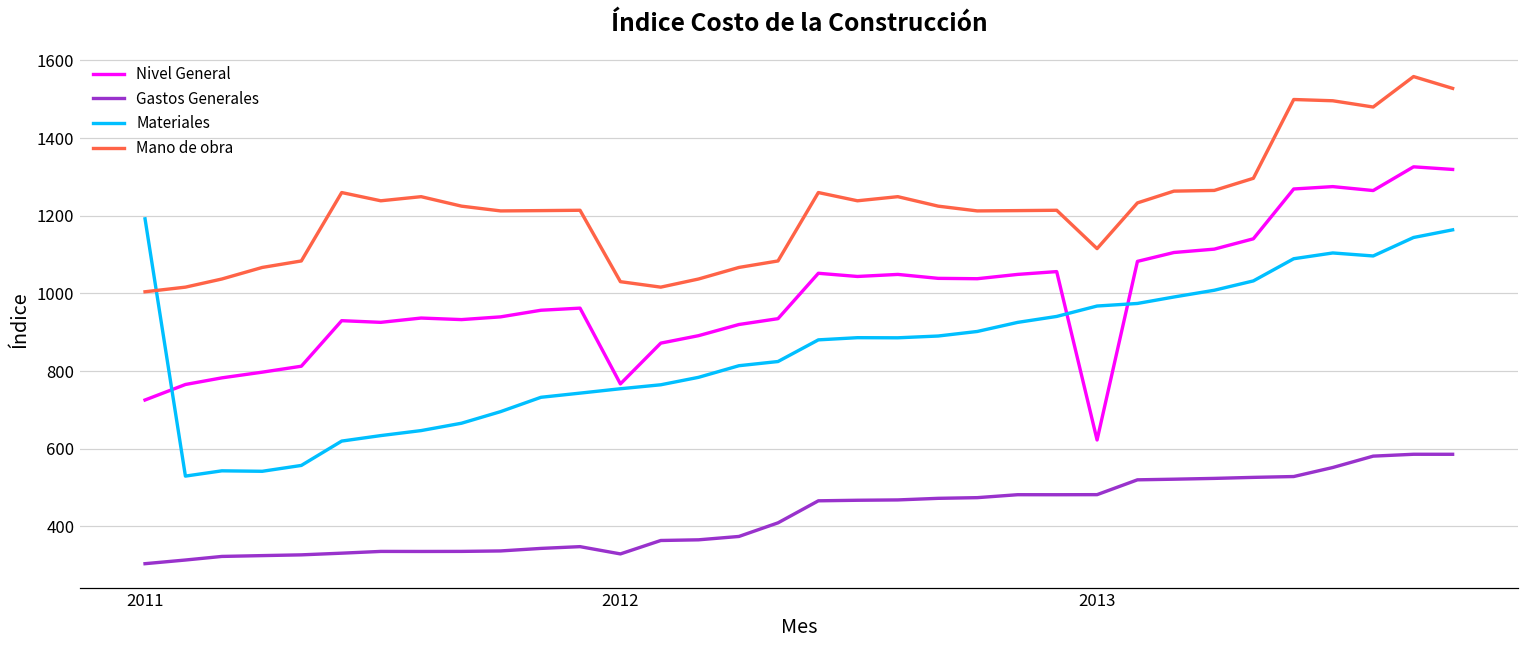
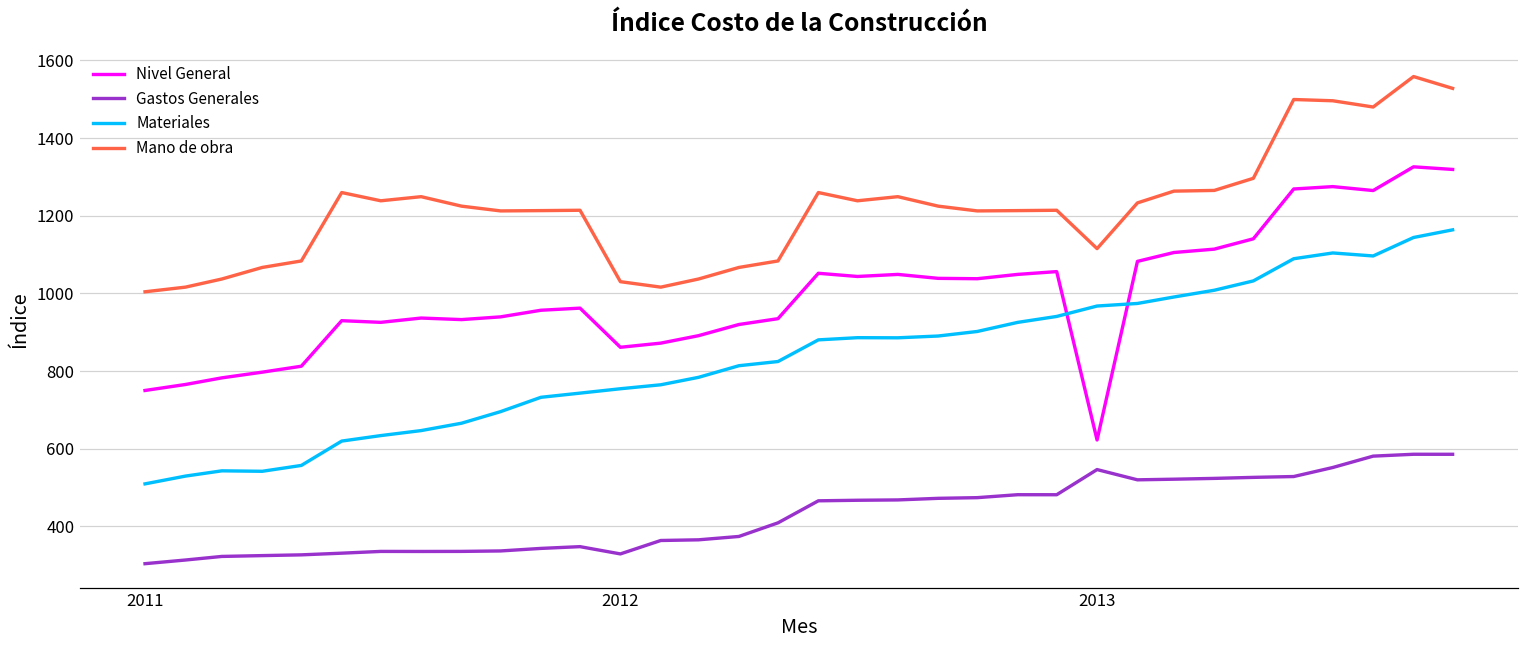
Nivel General, 2011: 730 -> 750
Materiales, 2011: 1190 -> 510
Nivel General, 2012: 770 -> 860
Gastos Generales, 2013: 480 -> 550
